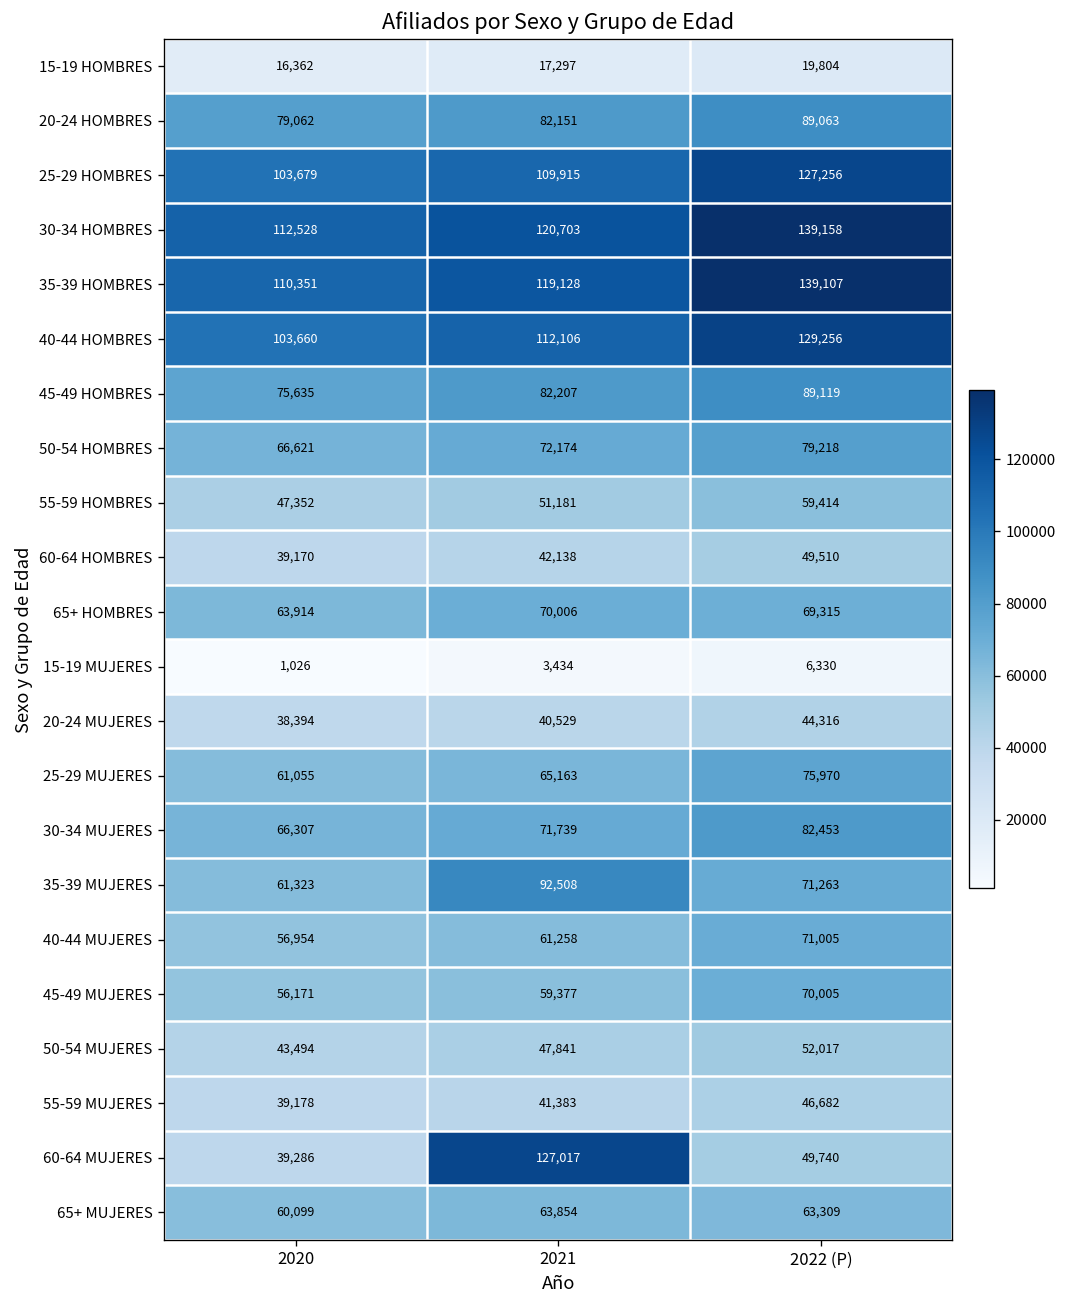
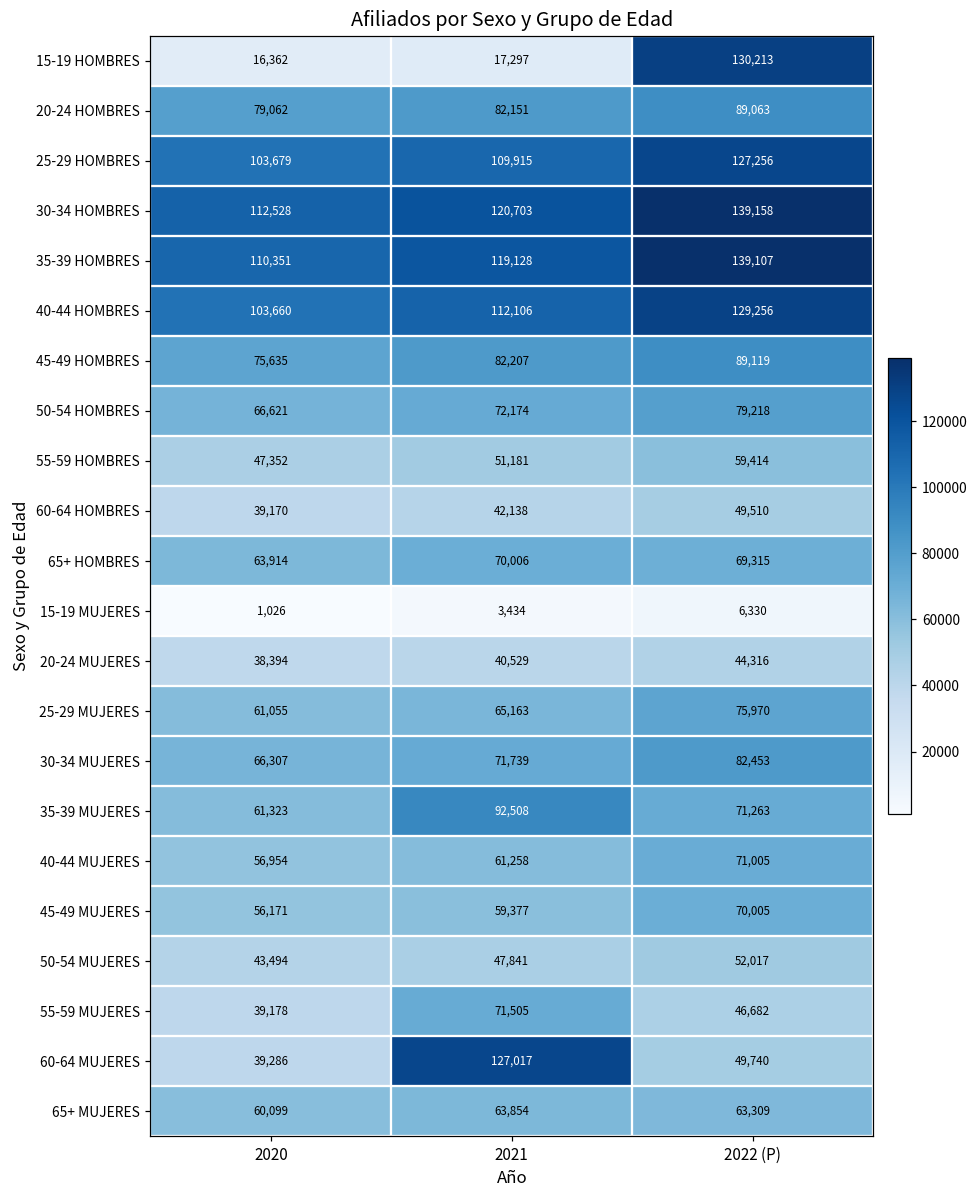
15-19 HOMBRES, 2022 (P): 19,804 -> 130,213
55-59 MUJERES, 2021: 41,383 -> 71,505
